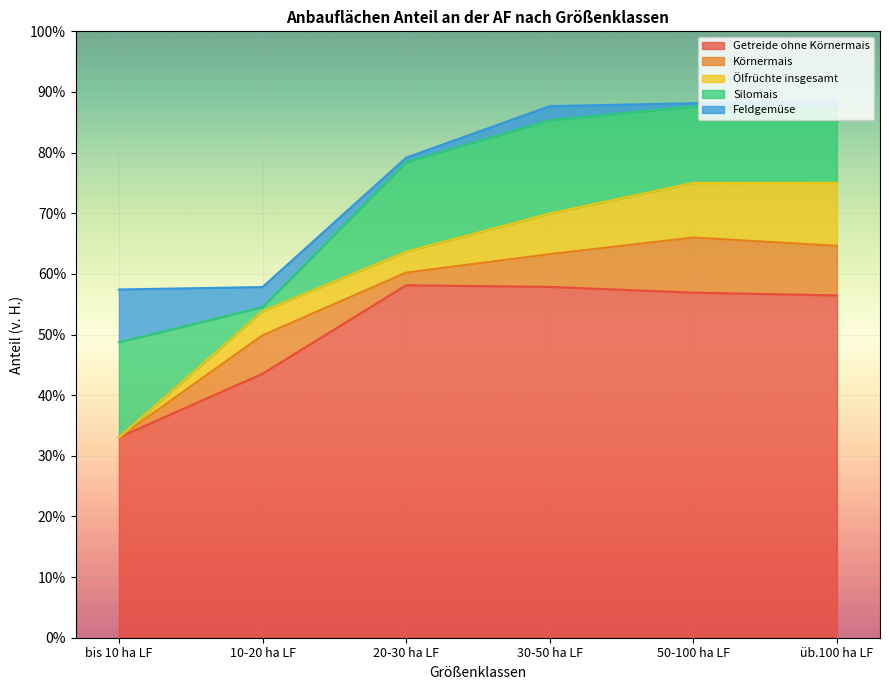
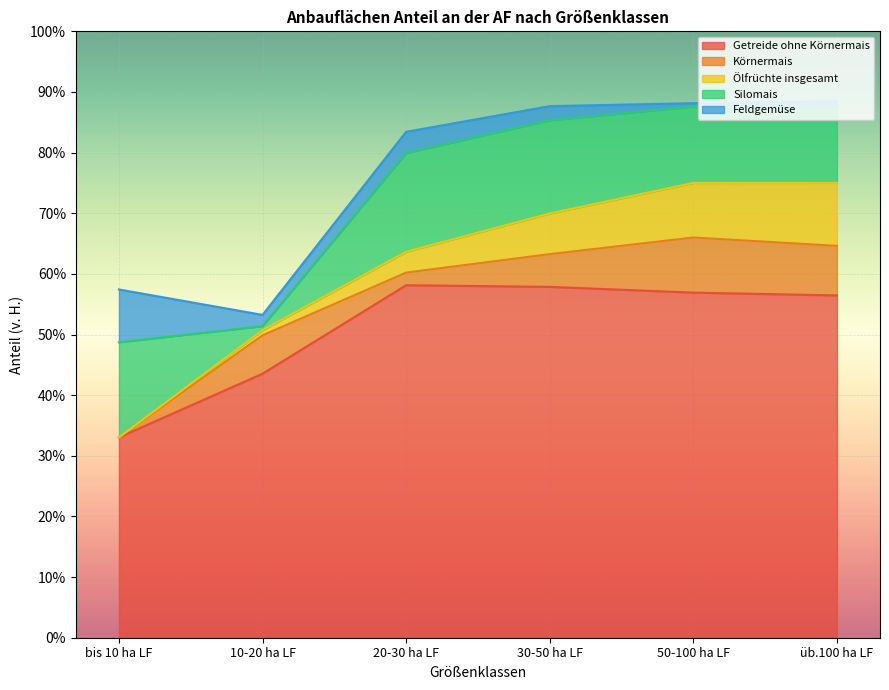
Ölfrüchte insgesamt, 10-20 ha LF: 4% -> 1%
Feldgemüse, 10-20 ha LF: 3% -> 2%
Silomais, 20-30 ha LF: 15% -> 16%
Feldgemüse, 20-30 ha LF: 1% -> 3%
